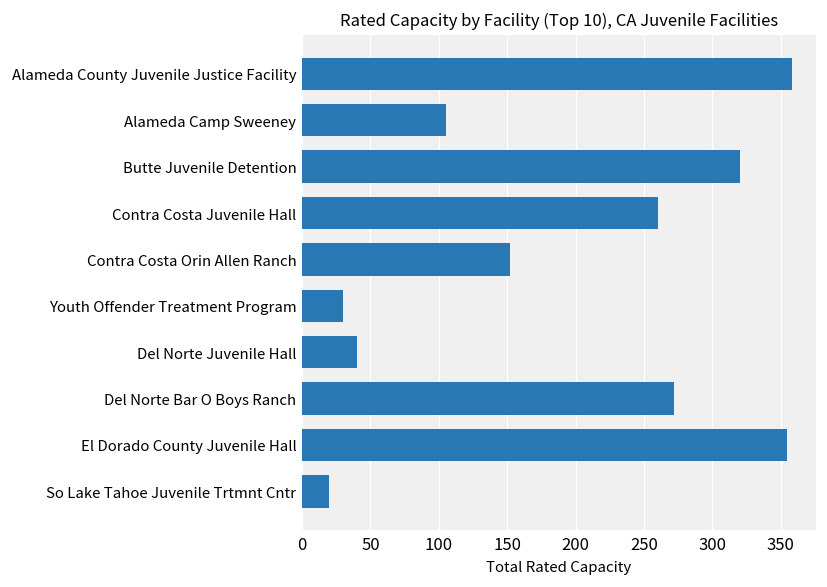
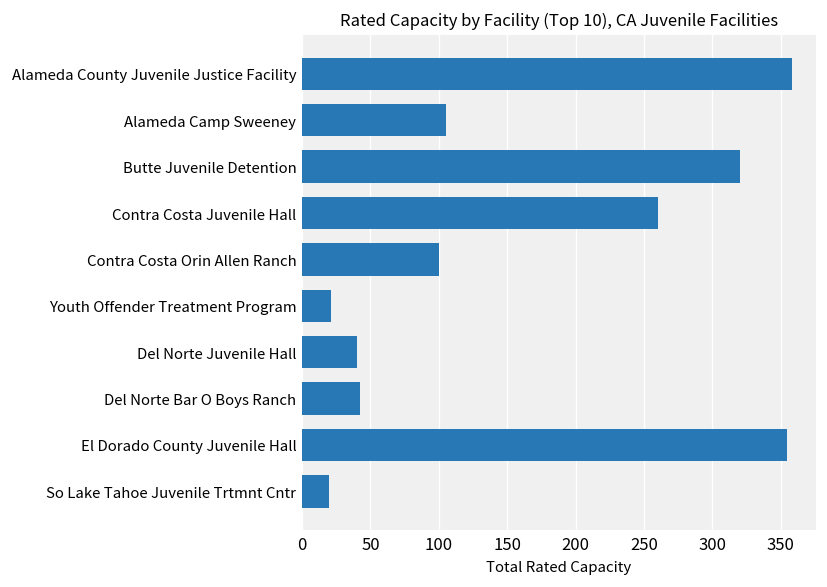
Contra Costa Orin Allen Ranch: 152 -> 100
Youth Offender Treatment Program: 30 -> 21
Del Norte Bar O Boys Ranch: 272 -> 42
